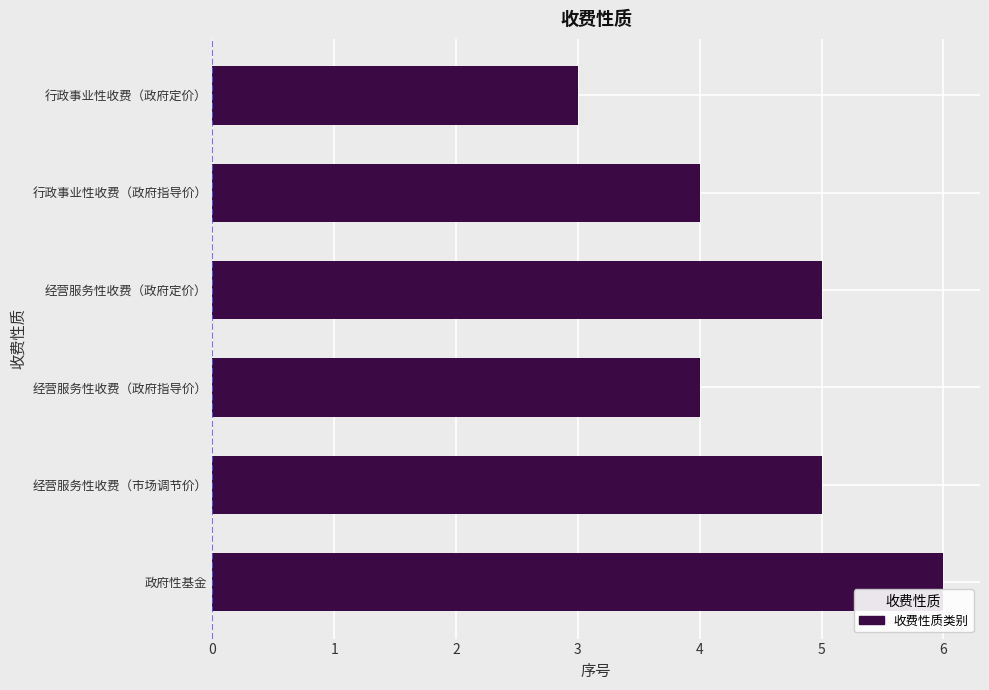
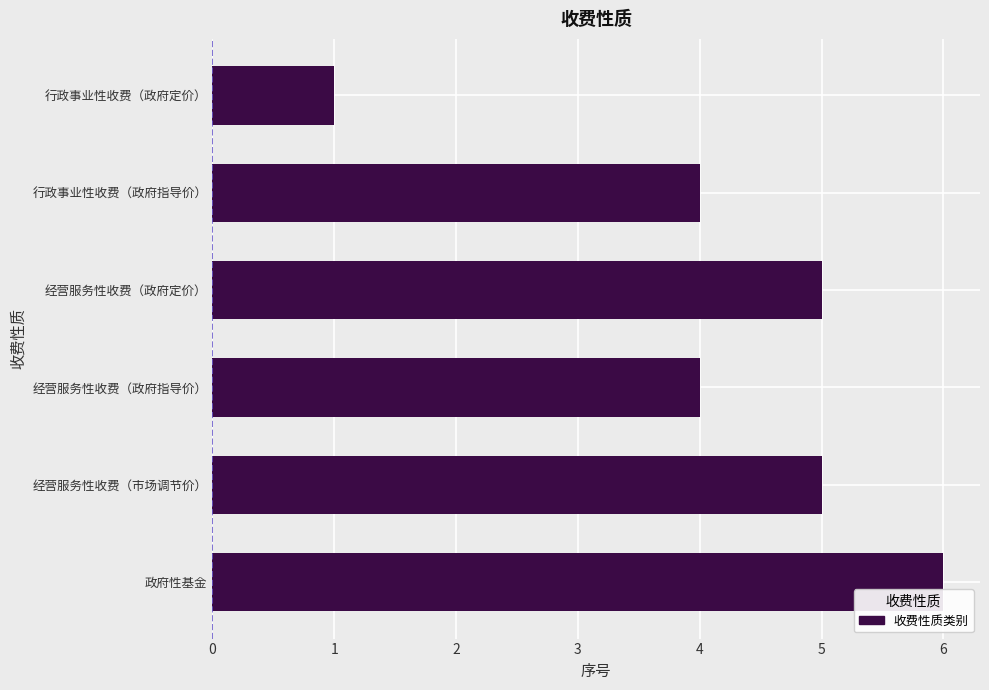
行政事业性收费（政府定价）: 3 -> 1
